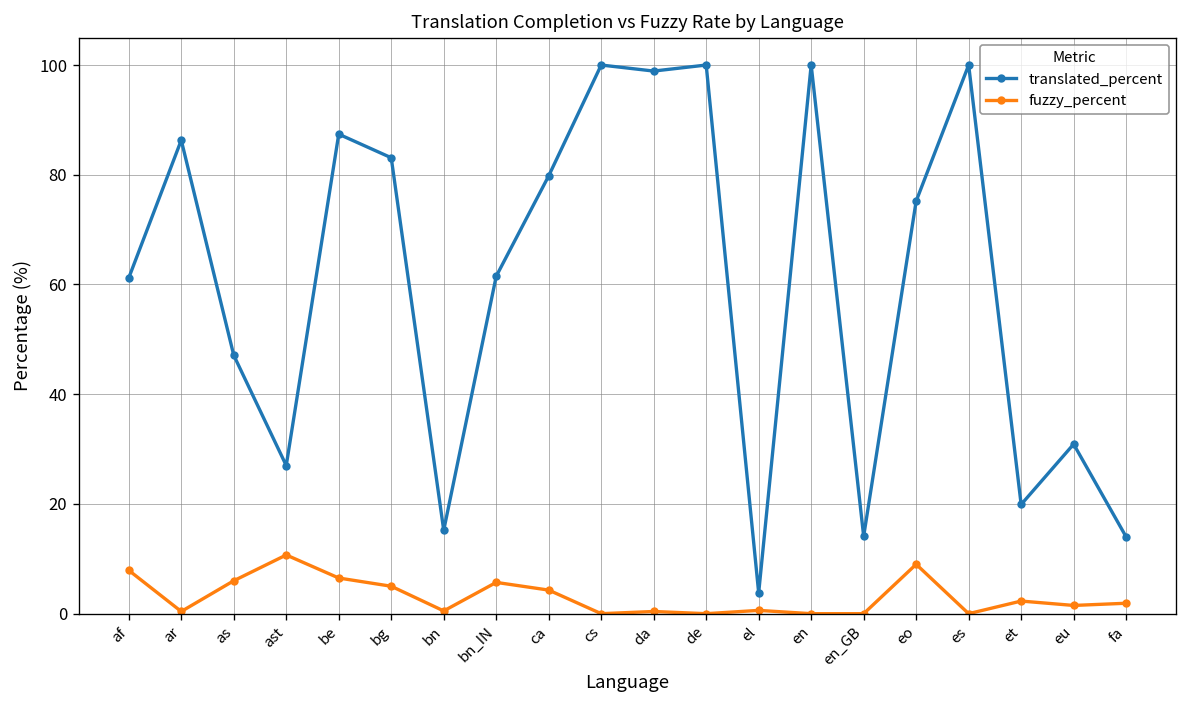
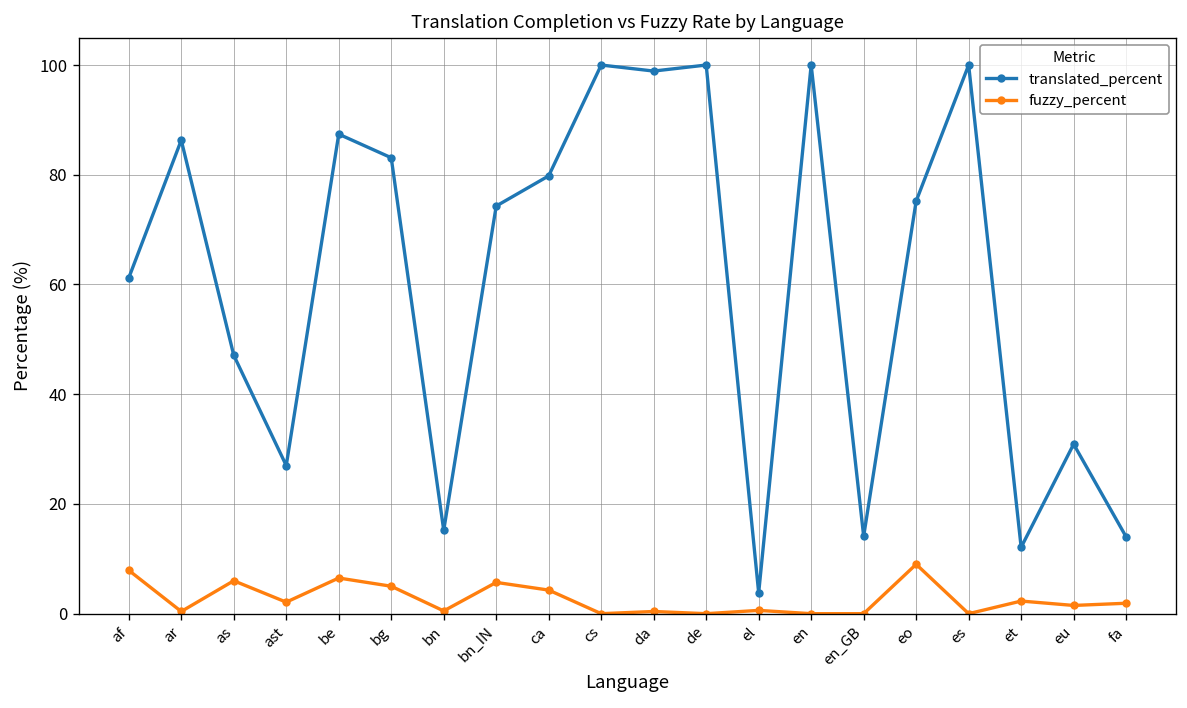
fuzzy_percent, ast: 11 -> 2
translated_percent, bn_IN: 62 -> 74
translated_percent, et: 20 -> 12
